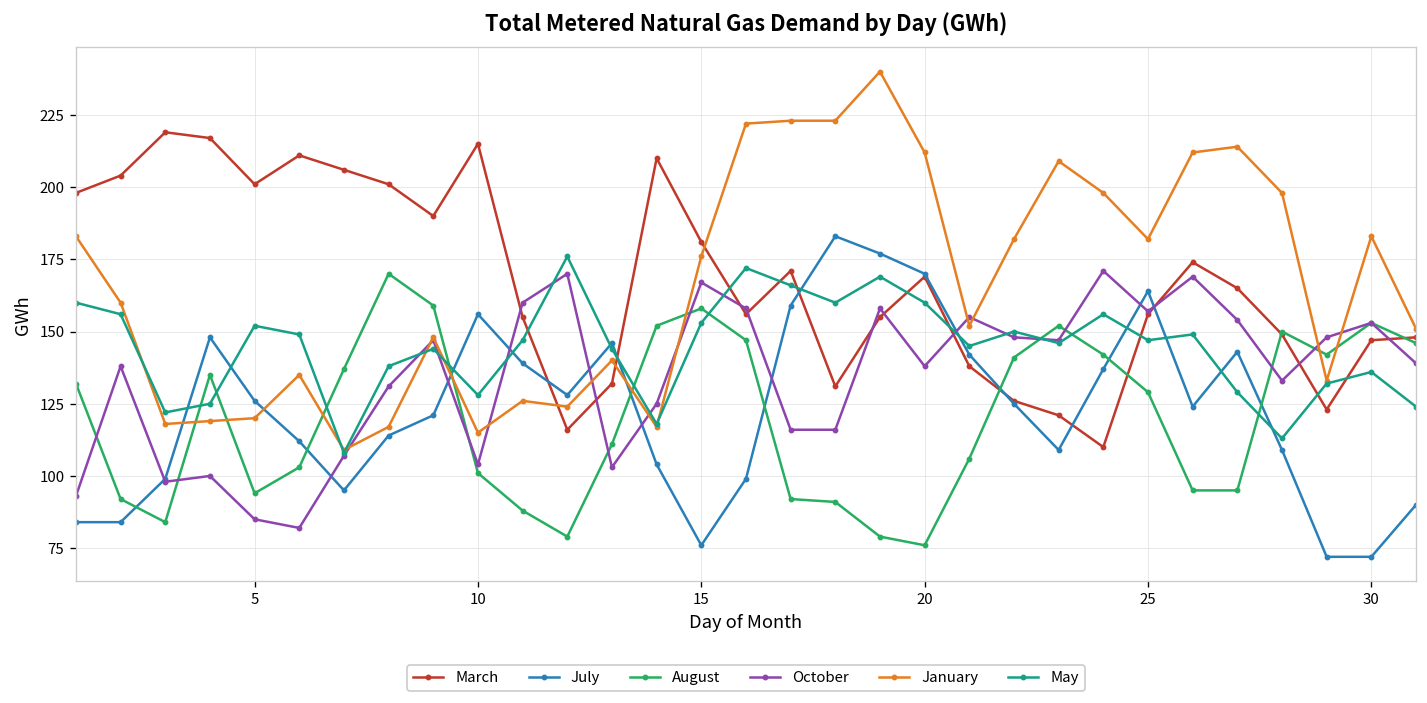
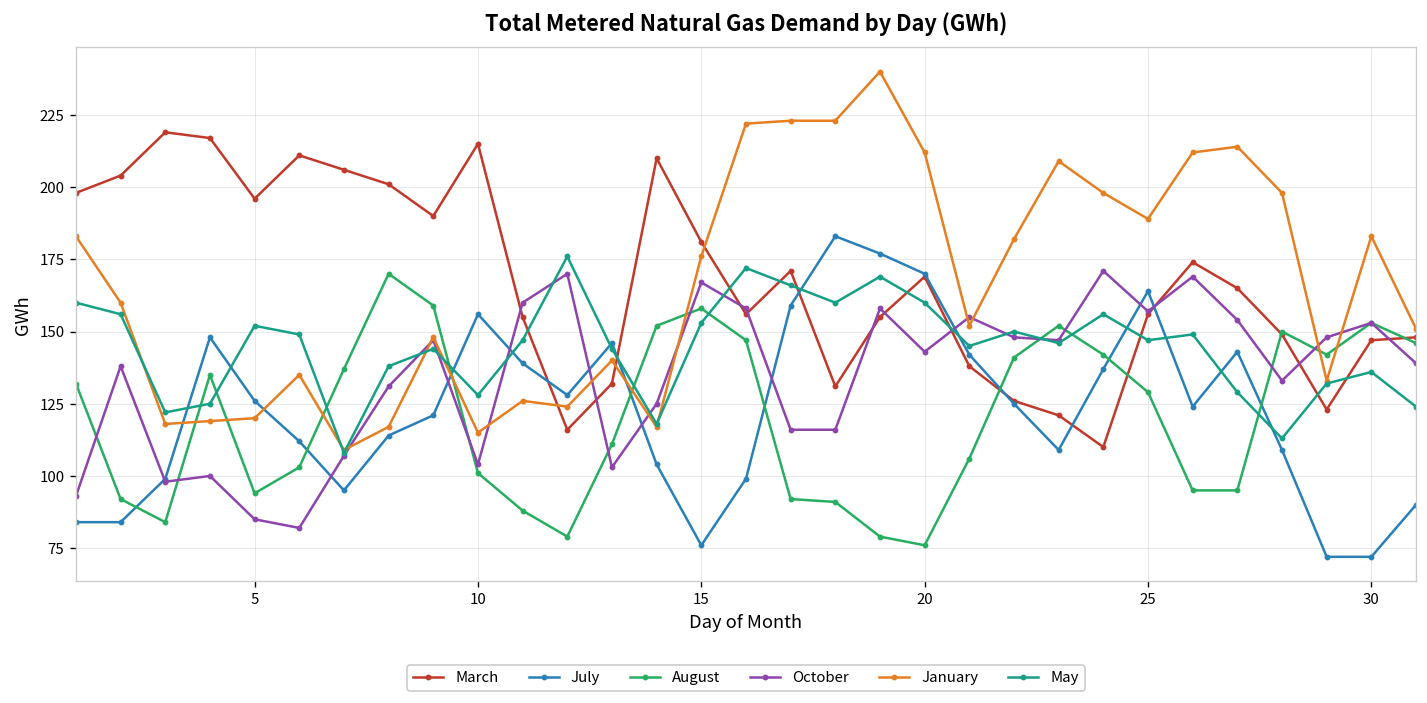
March, 5: 201 -> 196
October, 20: 138 -> 143
January, 25: 182 -> 189
